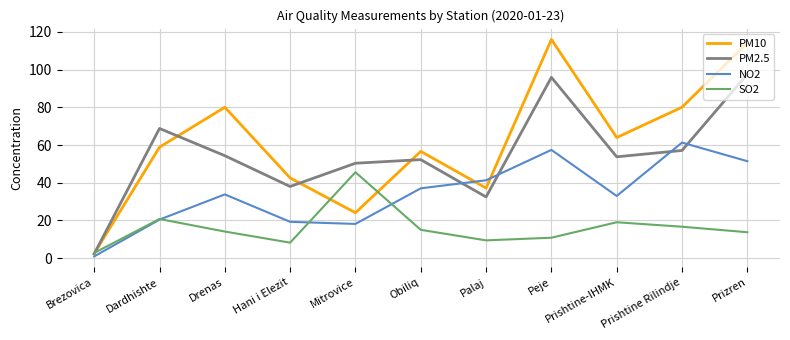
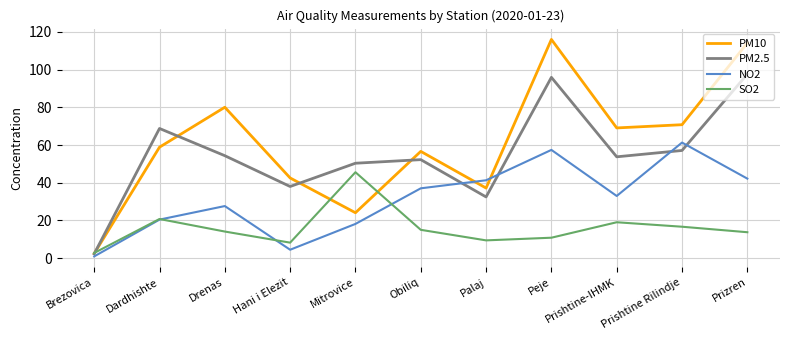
NO2, Drenas: 34 -> 28
NO2, Hani i Elezit: 19 -> 4
PM10, Prishtine-IHMK: 64 -> 69
PM10, Prishtine Rilindje: 80 -> 71
NO2, Prizren: 51 -> 42
